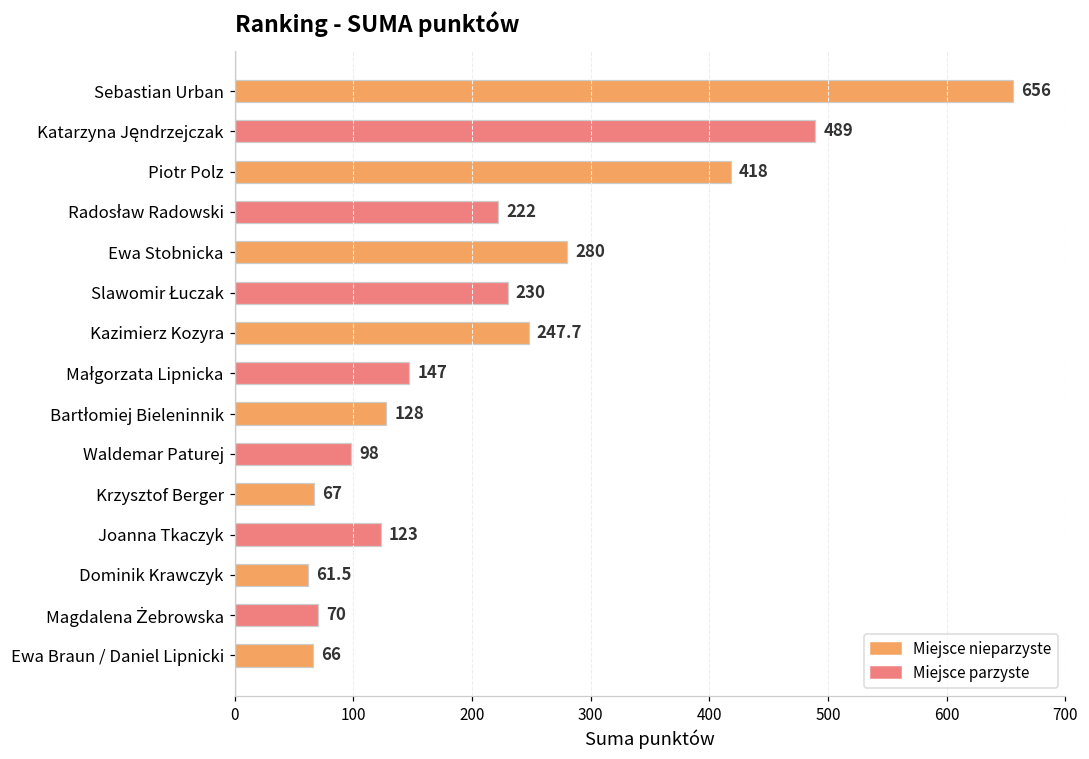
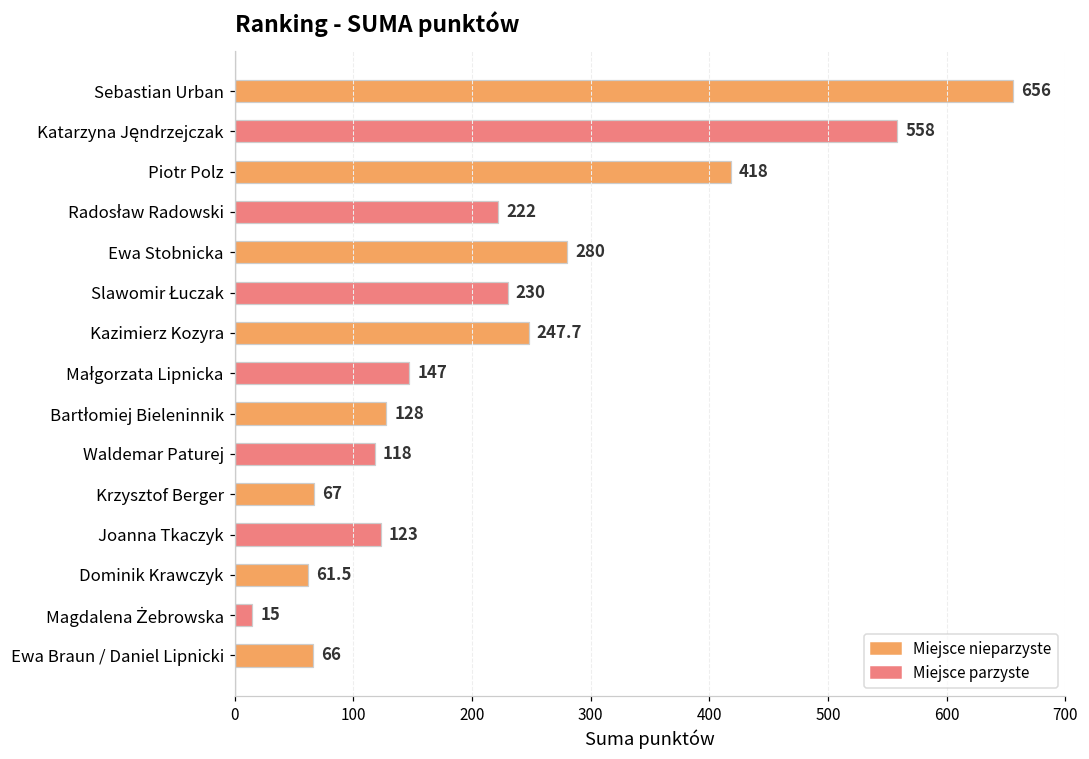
Katarzyna Jęndrzejczak: 489 -> 558
Waldemar Paturej: 98 -> 118
Magdalena Żebrowska: 70 -> 15
